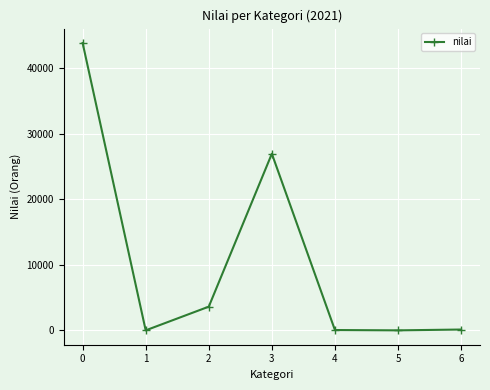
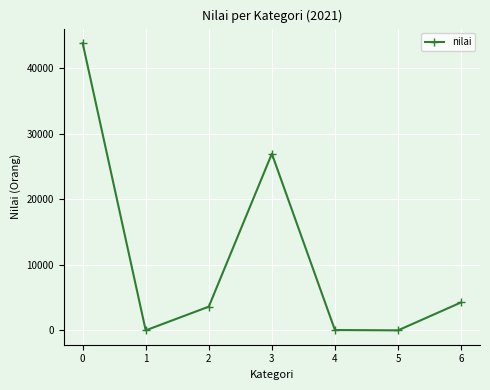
6: 0 -> 4000
